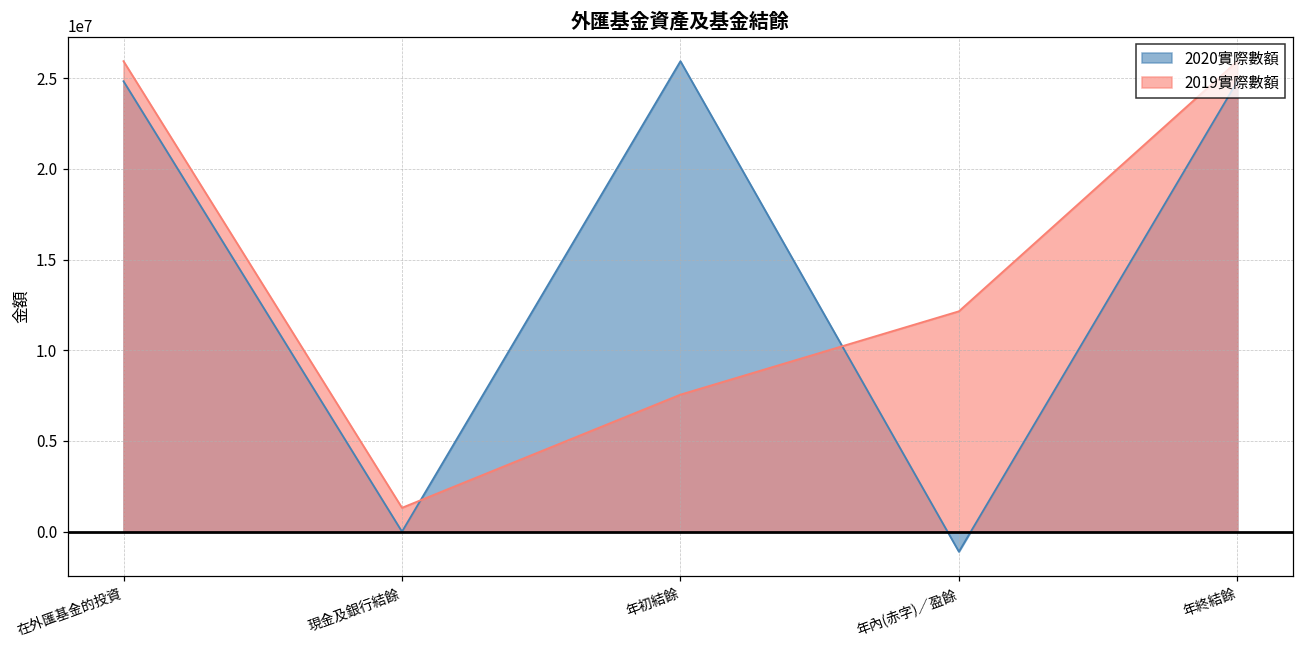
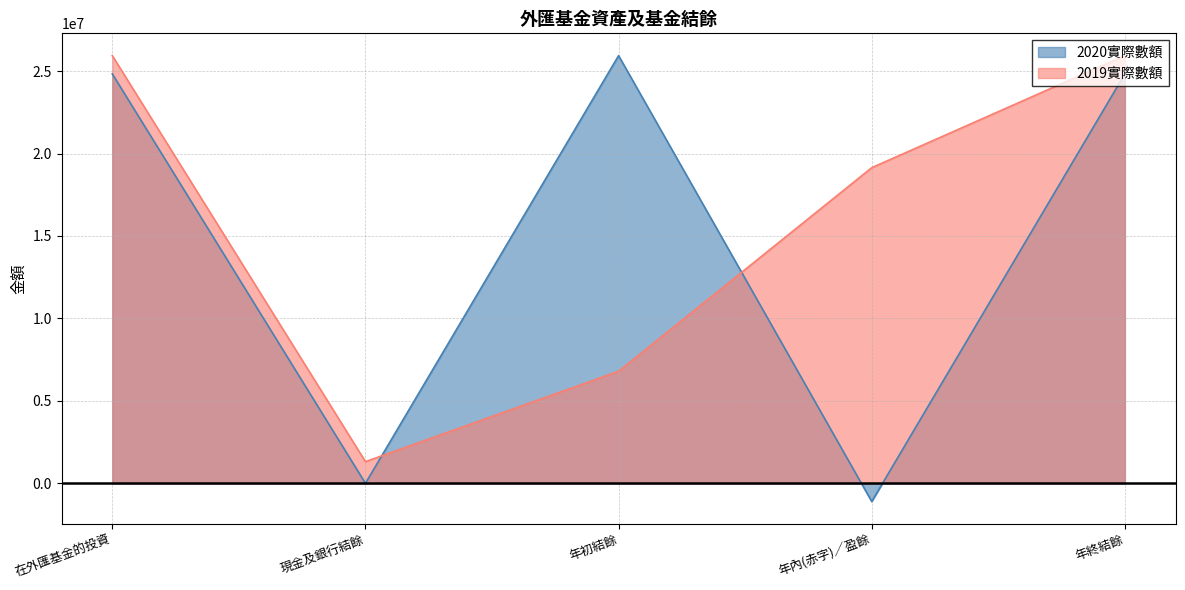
2019實際數額, 年初結餘: 7600000 -> 6800000
2019實際數額, 年內(赤字)／盈餘: 12100000 -> 19100000
